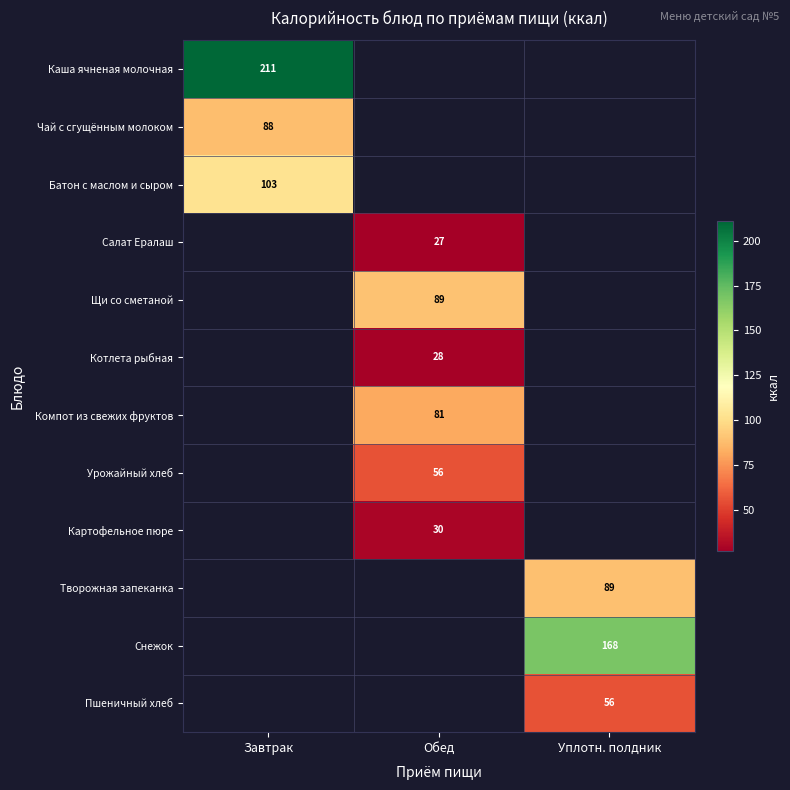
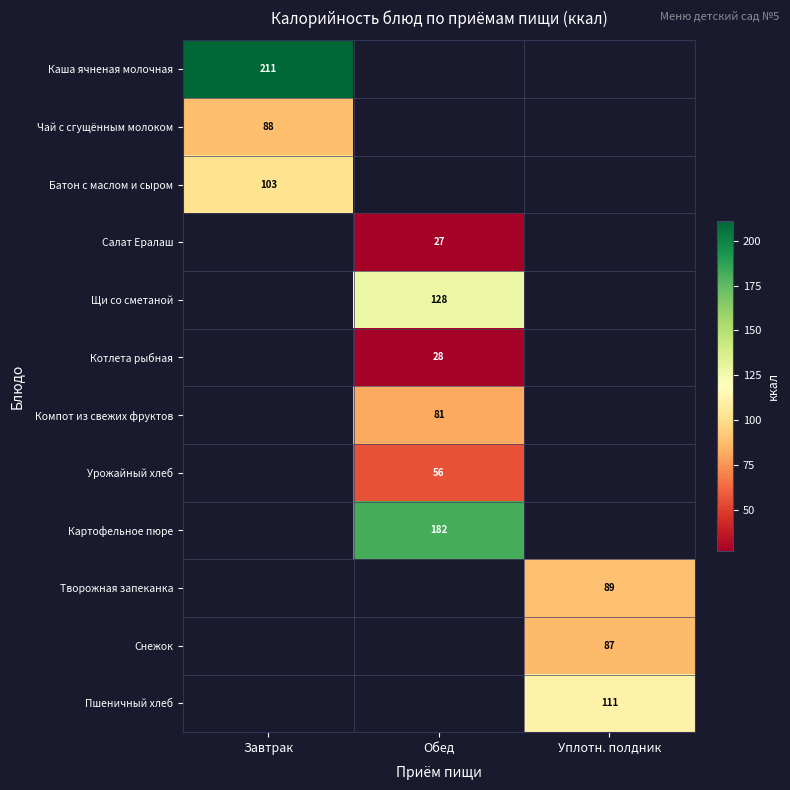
Щи со сметаной, Обед: 89 -> 128
Картофельное пюре, Обед: 30 -> 182
Снежок, Уплотн. полдник: 168 -> 87
Пшеничный хлеб, Уплотн. полдник: 56 -> 111
